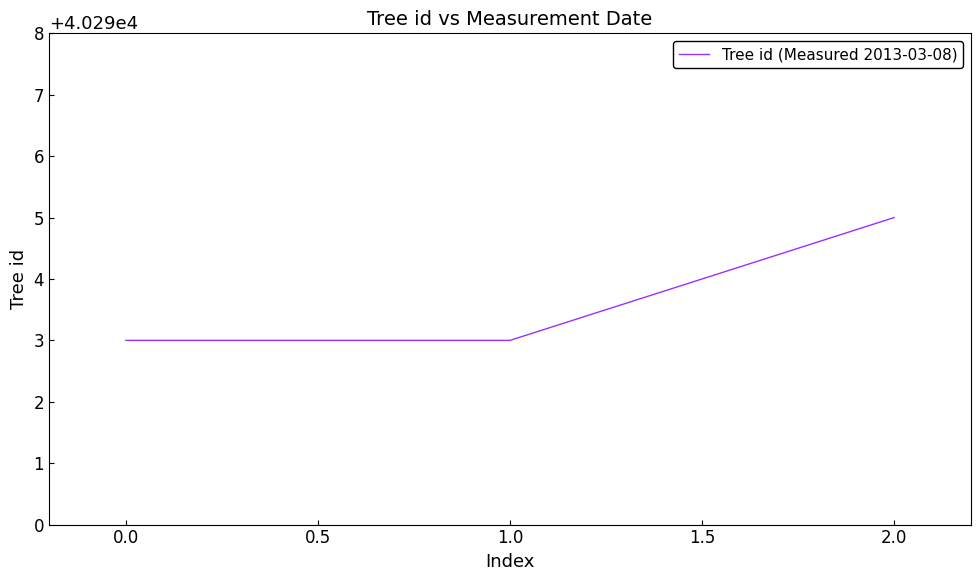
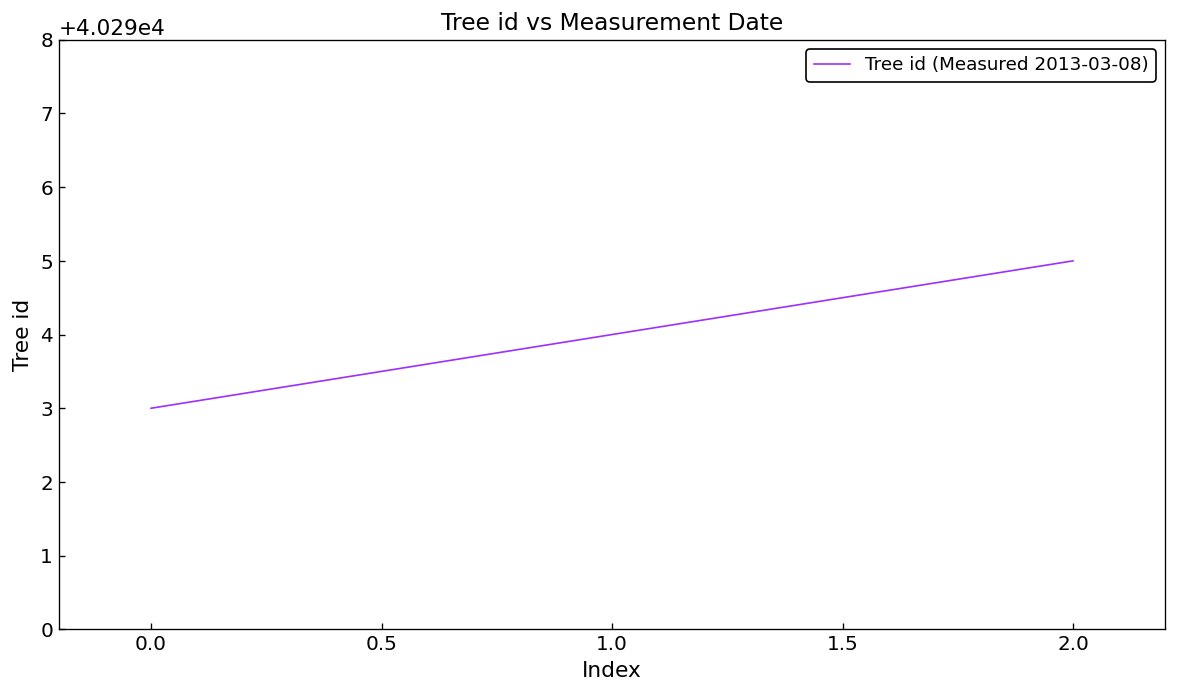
1.0: 40293 -> 40294
